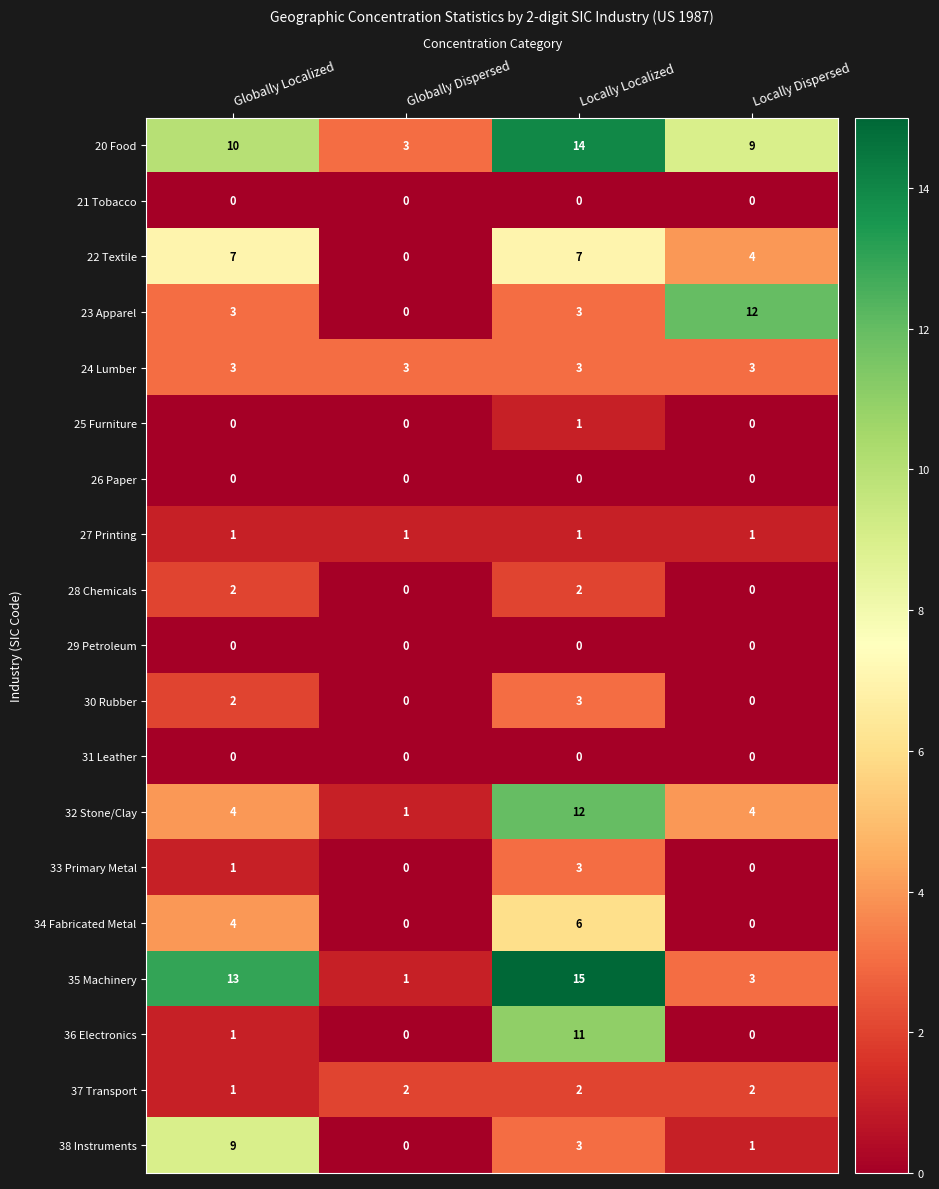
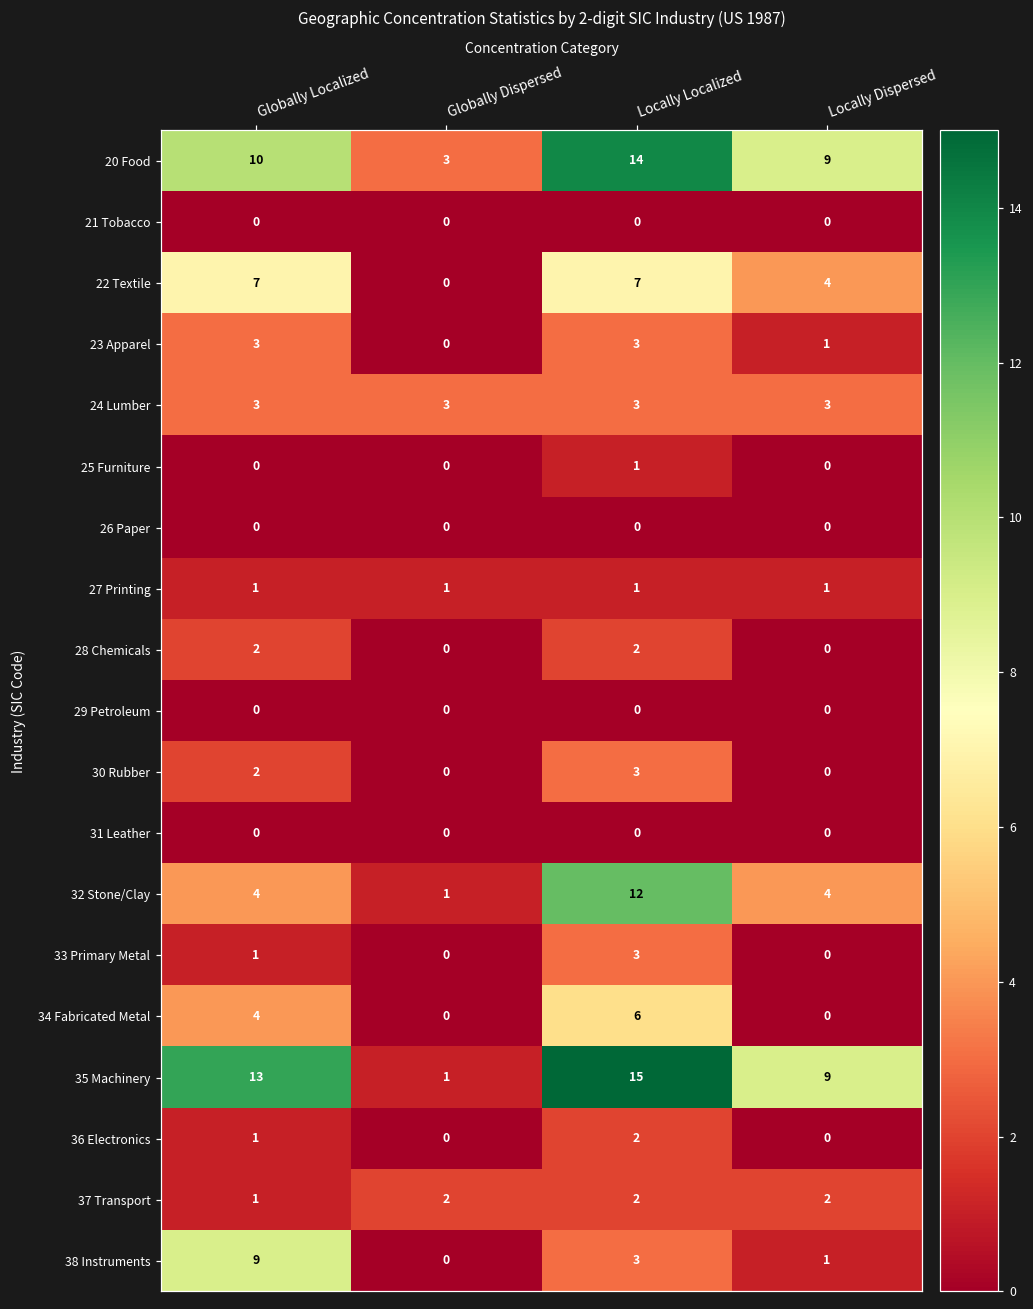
23 Apparel, Locally Dispersed: 12 -> 1
35 Machinery, Locally Dispersed: 3 -> 9
36 Electronics, Locally Localized: 11 -> 2
